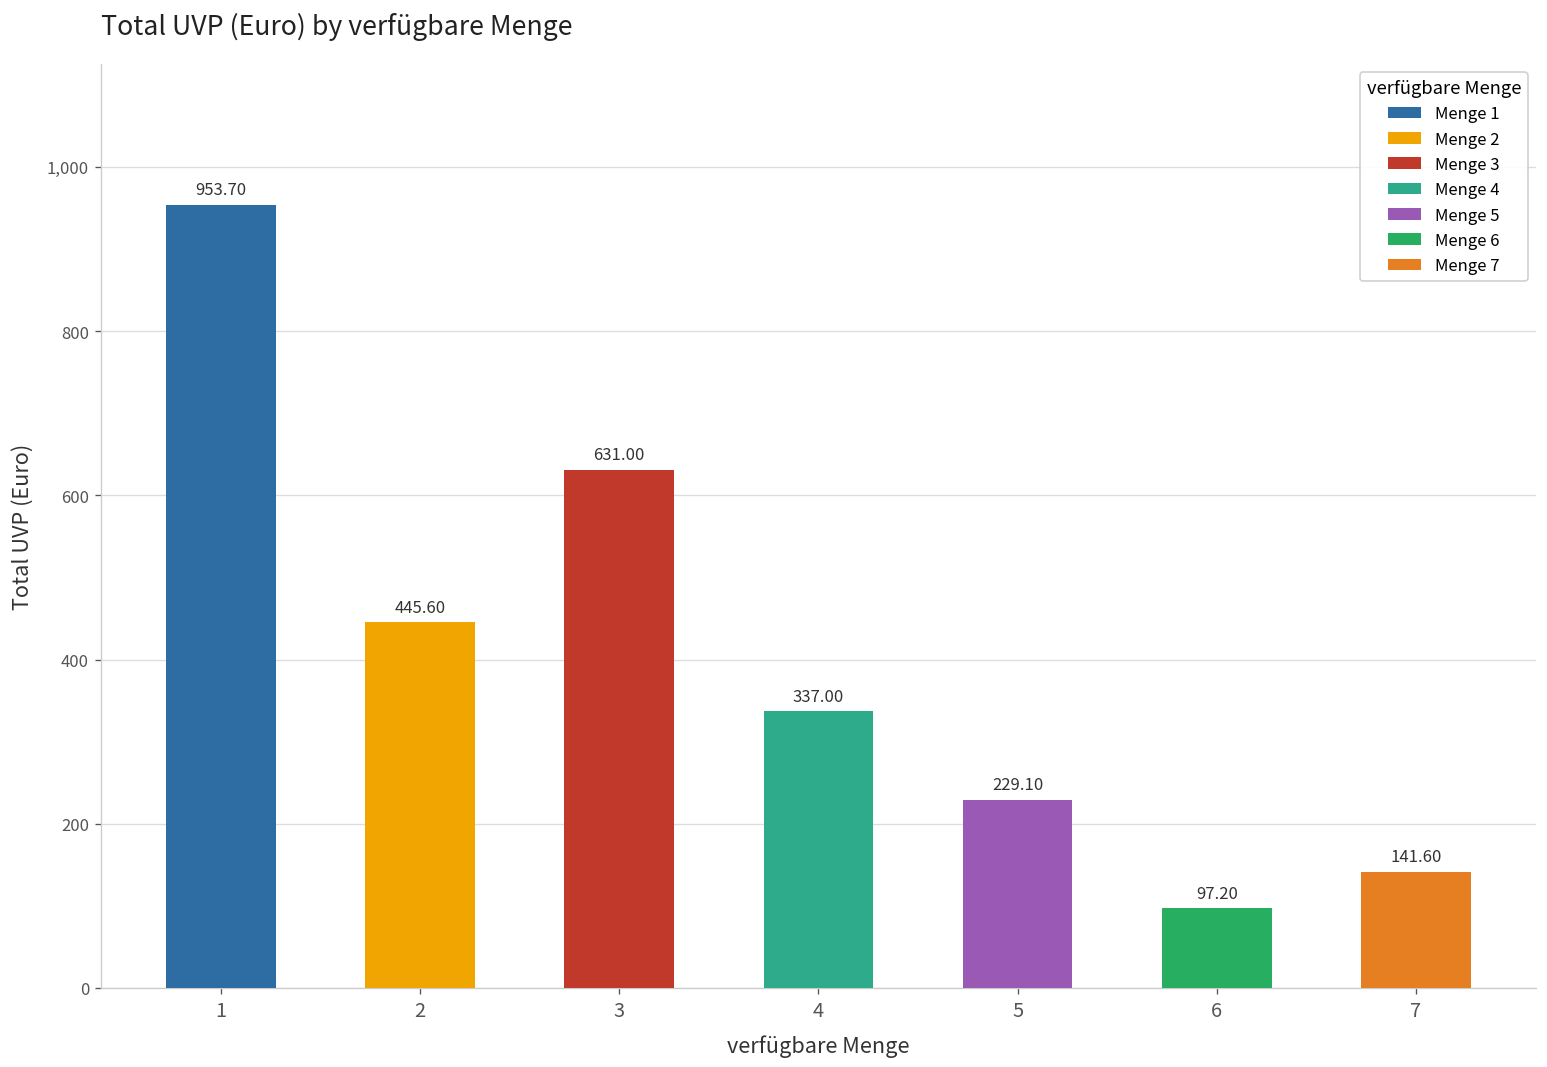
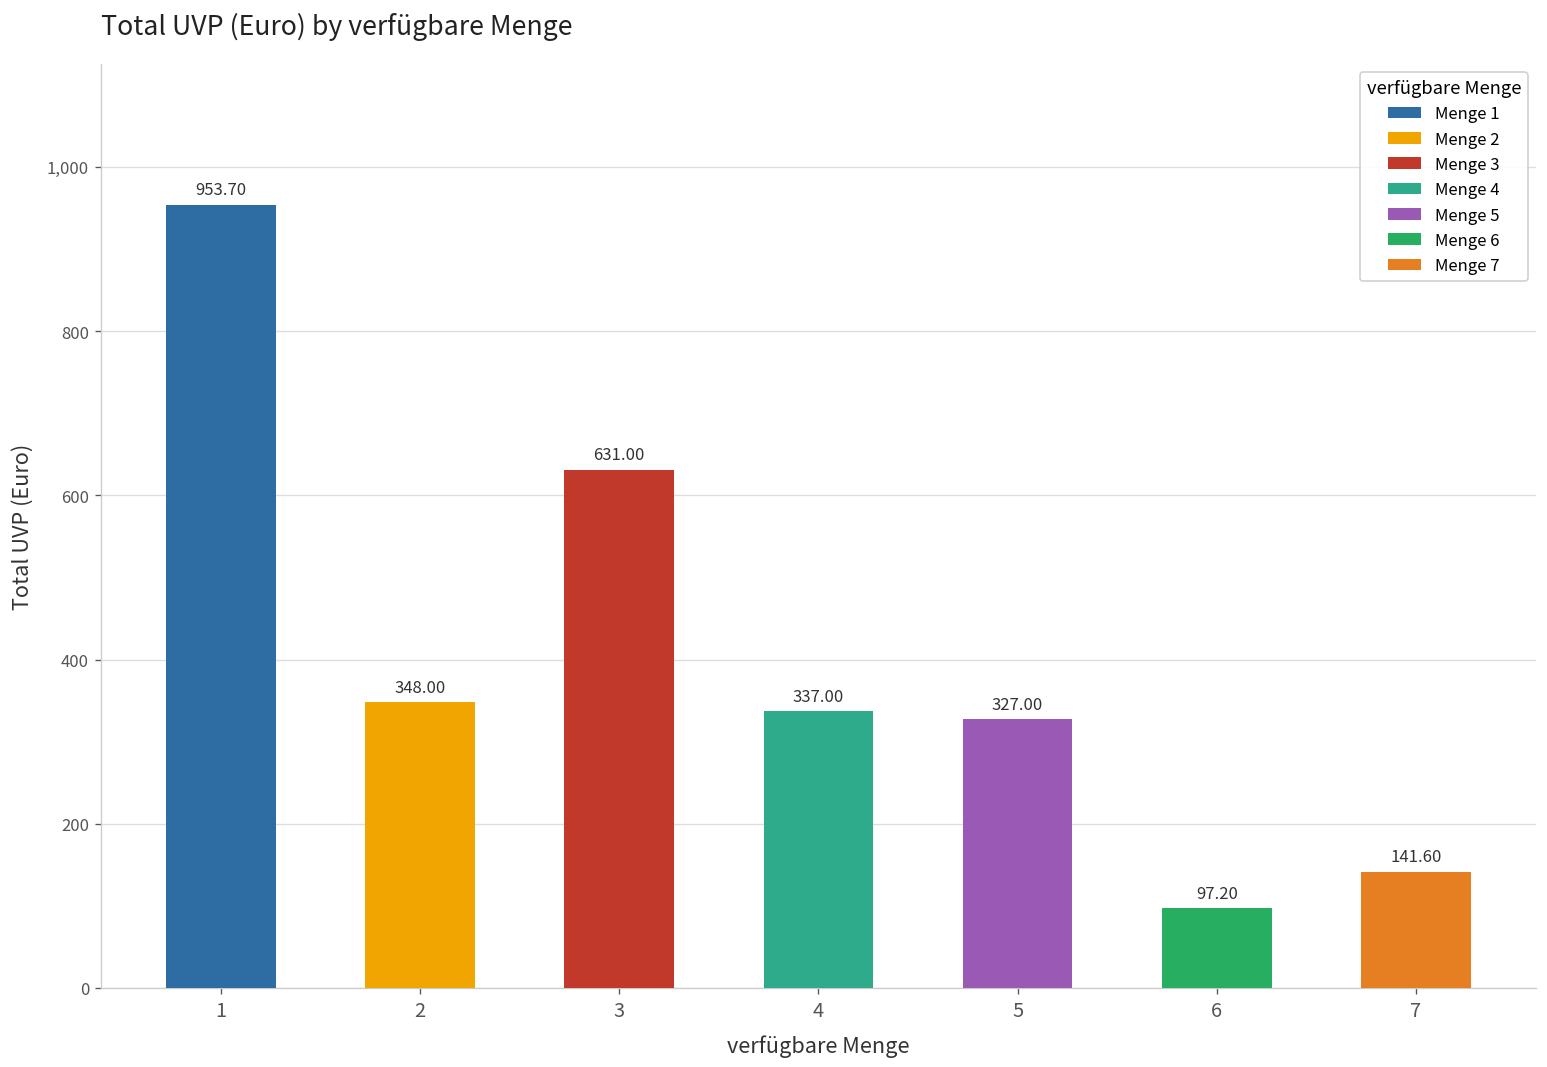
2: 445.60 -> 348.00
5: 229.10 -> 327.00
